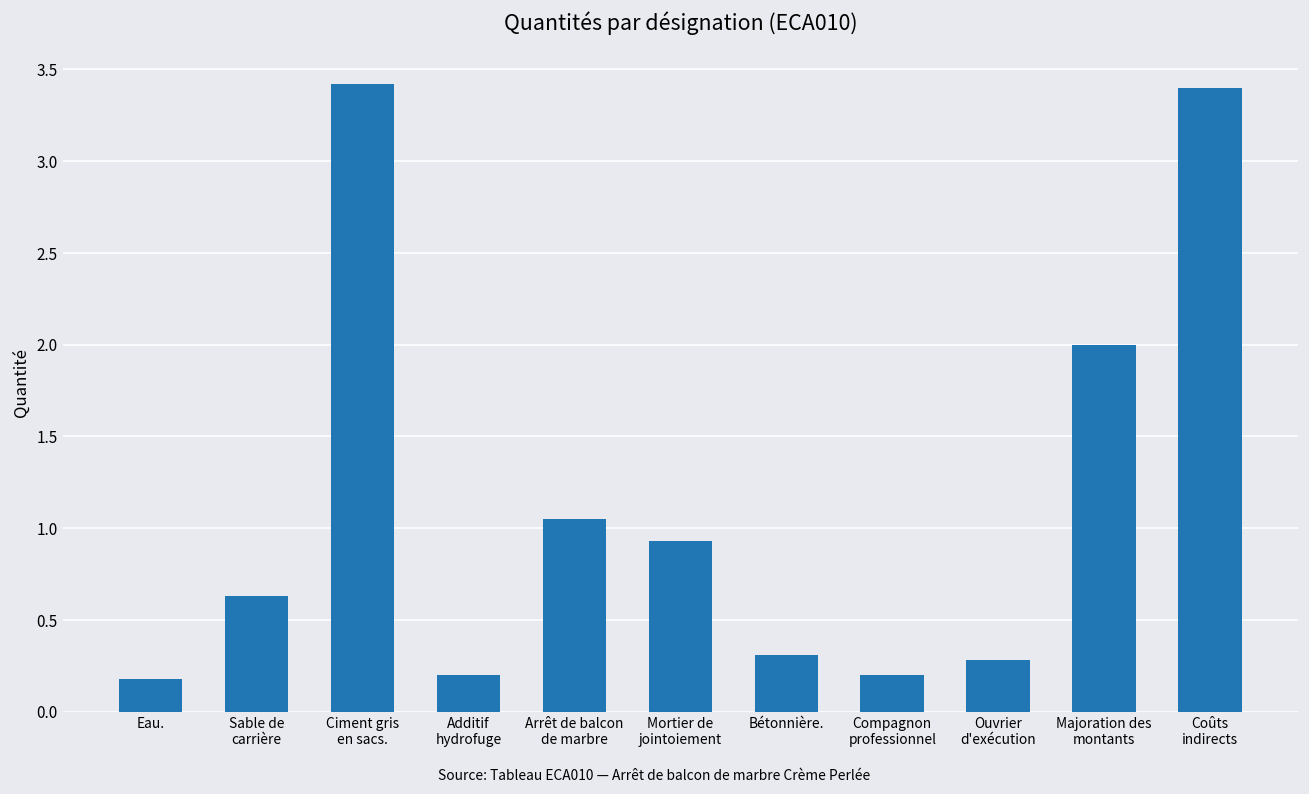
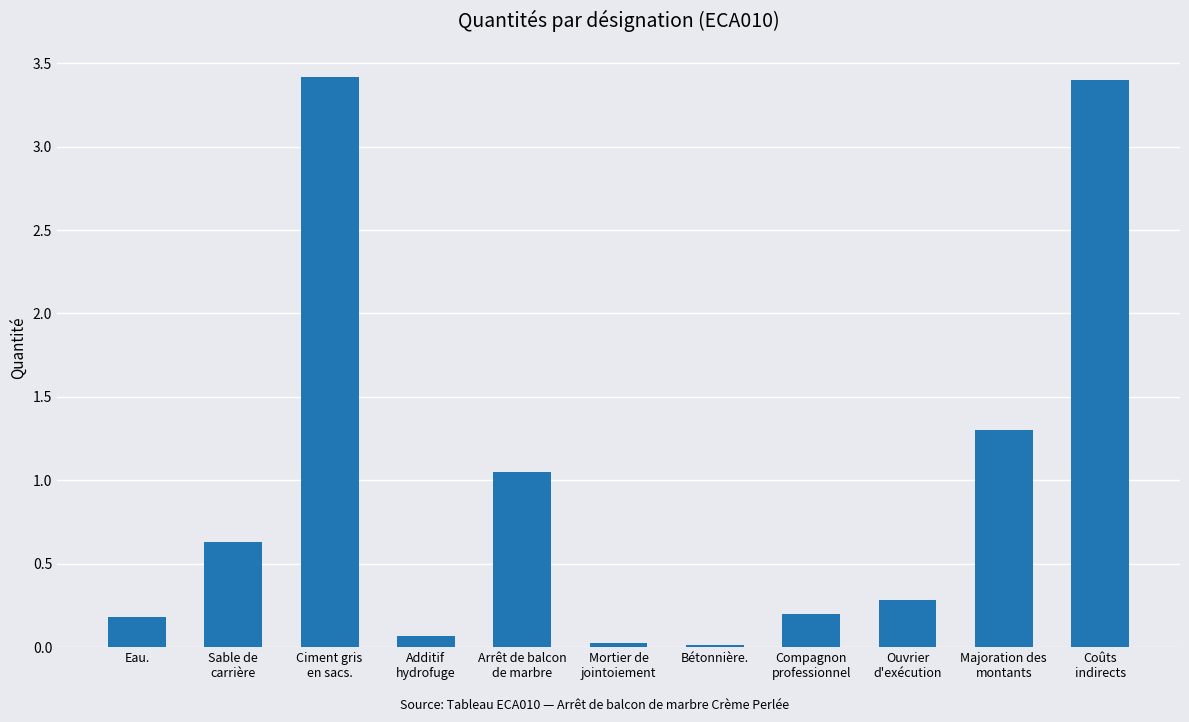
Additif hydrofuge: 0.20 -> 0.07
Mortier de jointoiement: 0.93 -> 0.03
Bétonnière.: 0.31 -> 0.01
Majoration des montants: 2.0 -> 1.3
